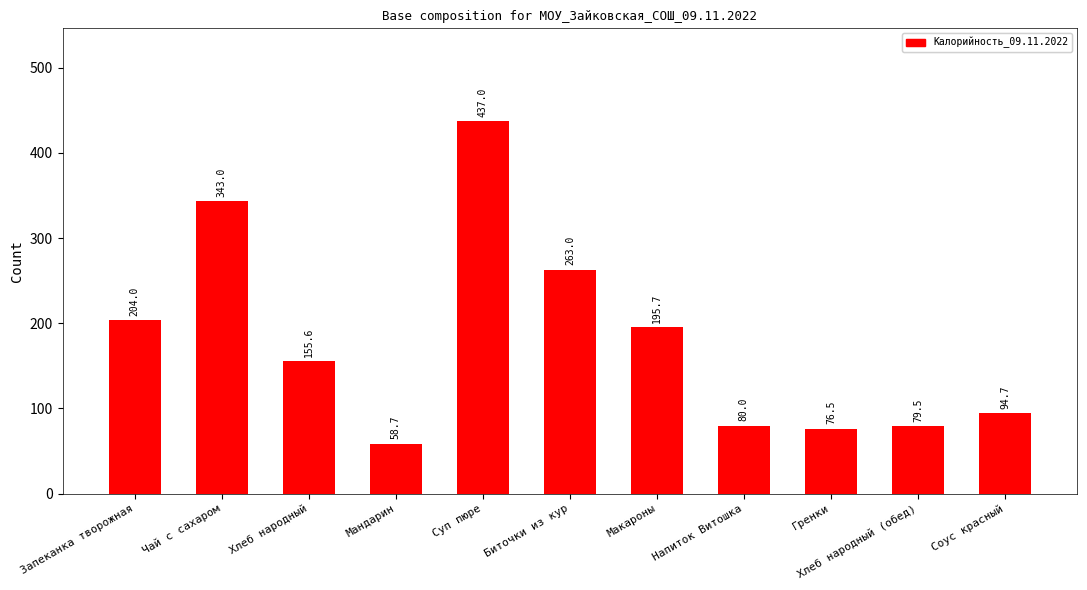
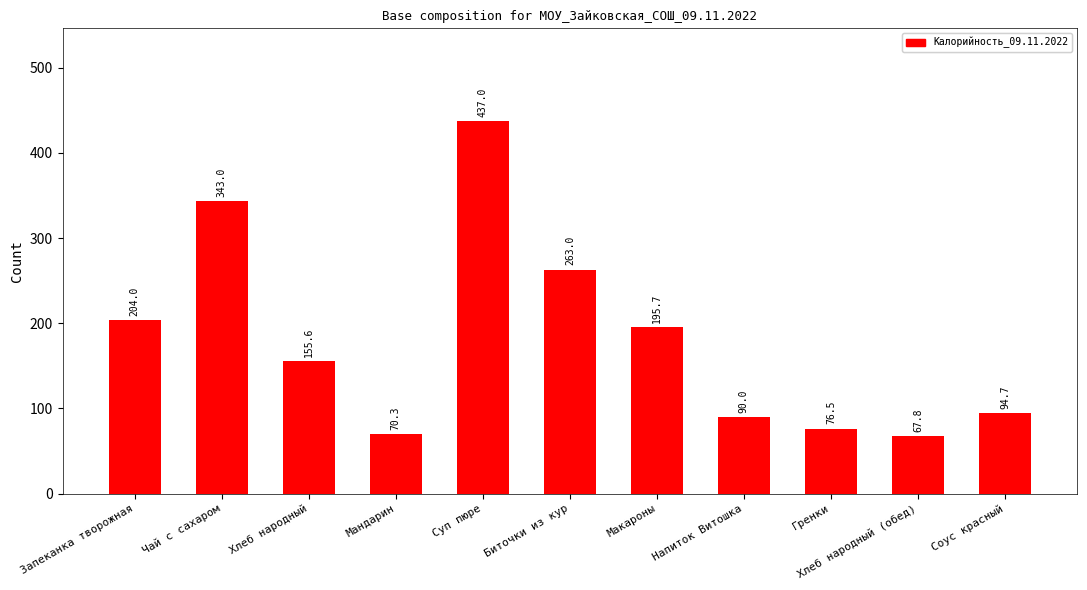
Мандарин: 58.7 -> 70.3
Напиток Витошка: 80.0 -> 90.0
Хлеб народный (обед): 79.5 -> 67.8
